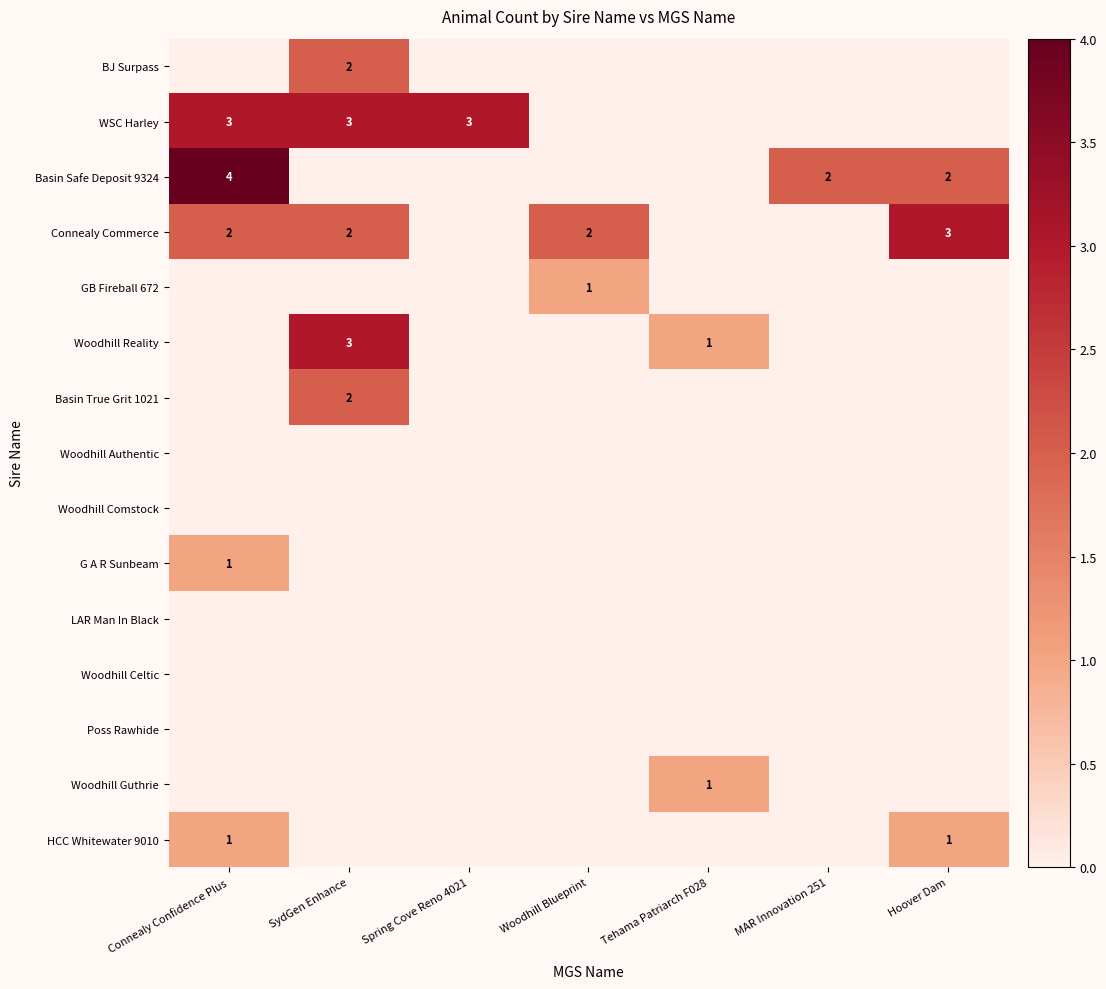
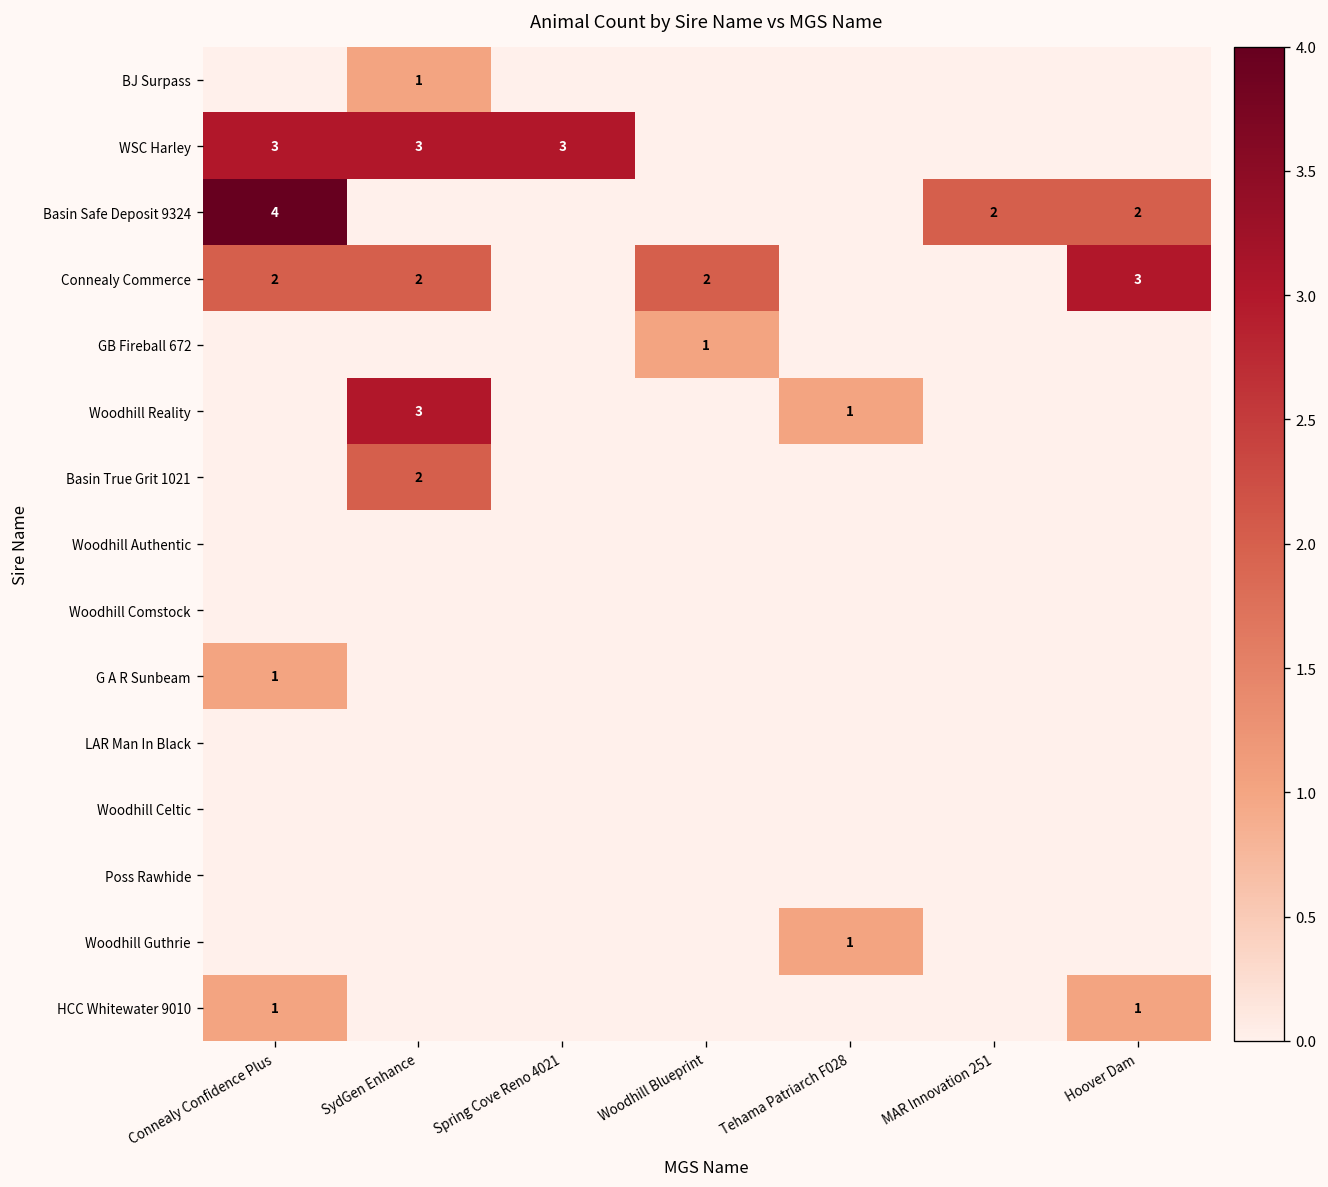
BJ Surpass, SydGen Enhance: 2 -> 1
